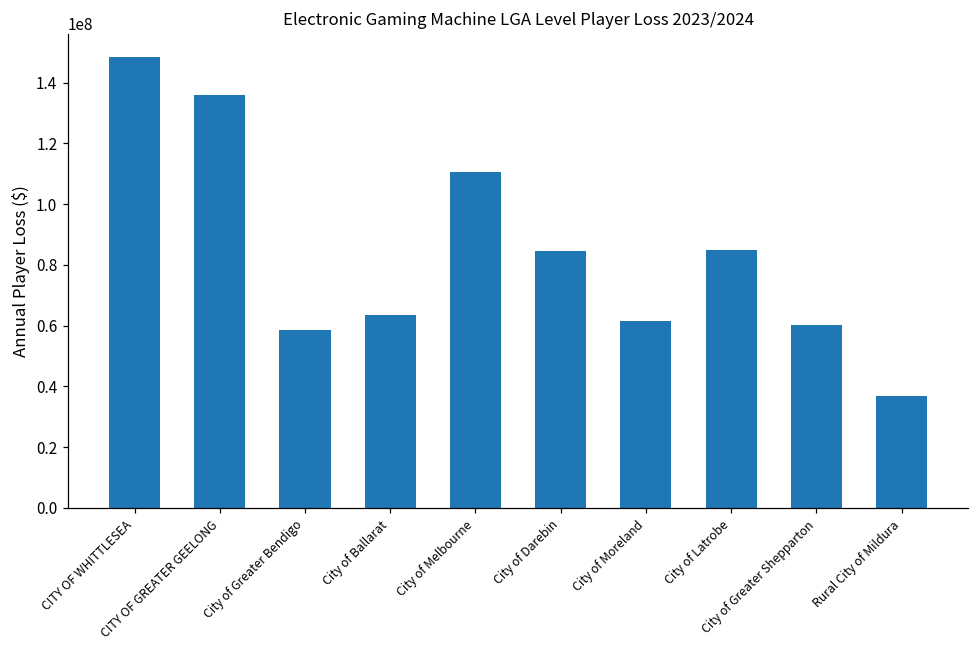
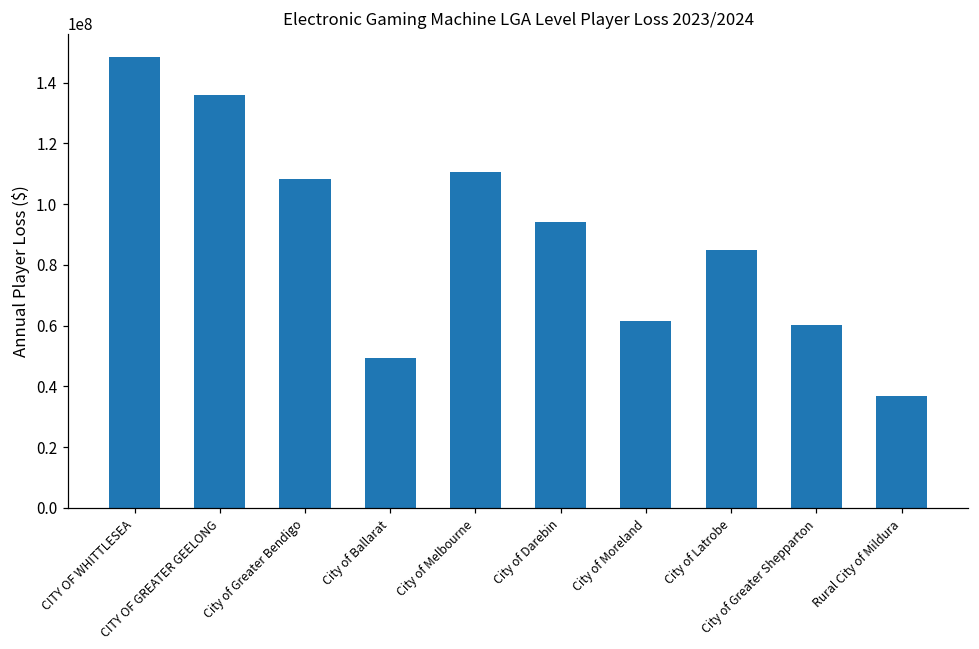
City of Greater Bendigo: 59000000 -> 108000000
City of Ballarat: 64000000 -> 49000000
City of Darebin: 85000000 -> 94000000
